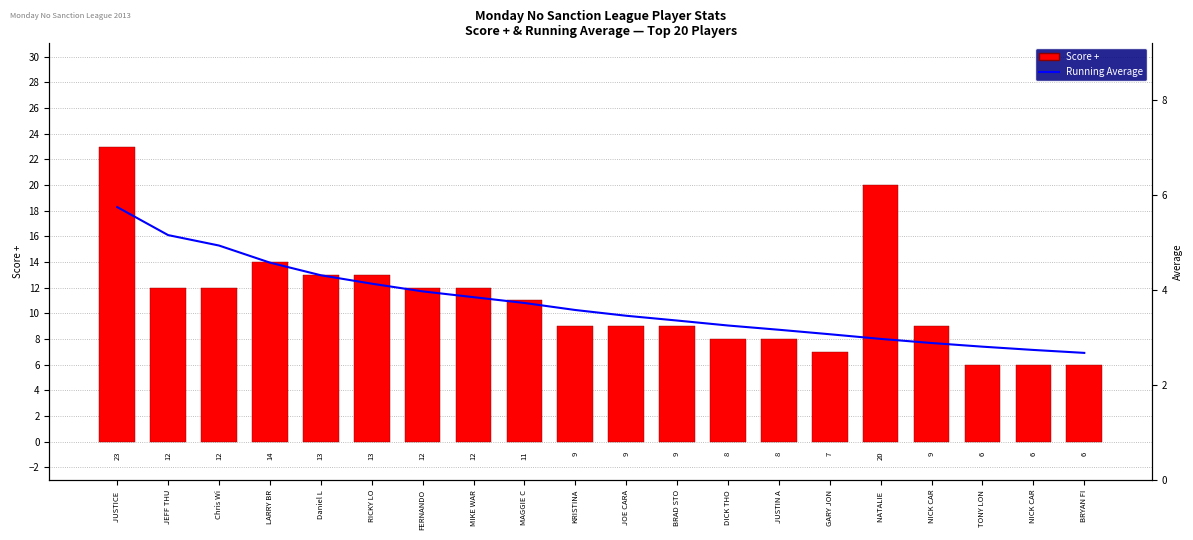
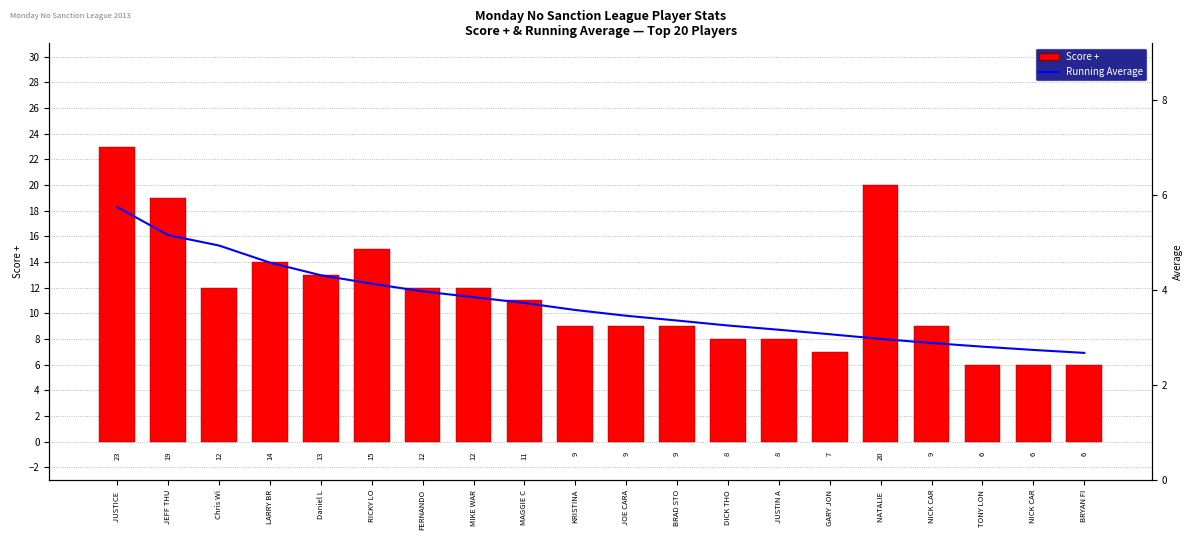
Score +, JEFF THU: 12 -> 19
Score +, RICKY LO: 13 -> 15
